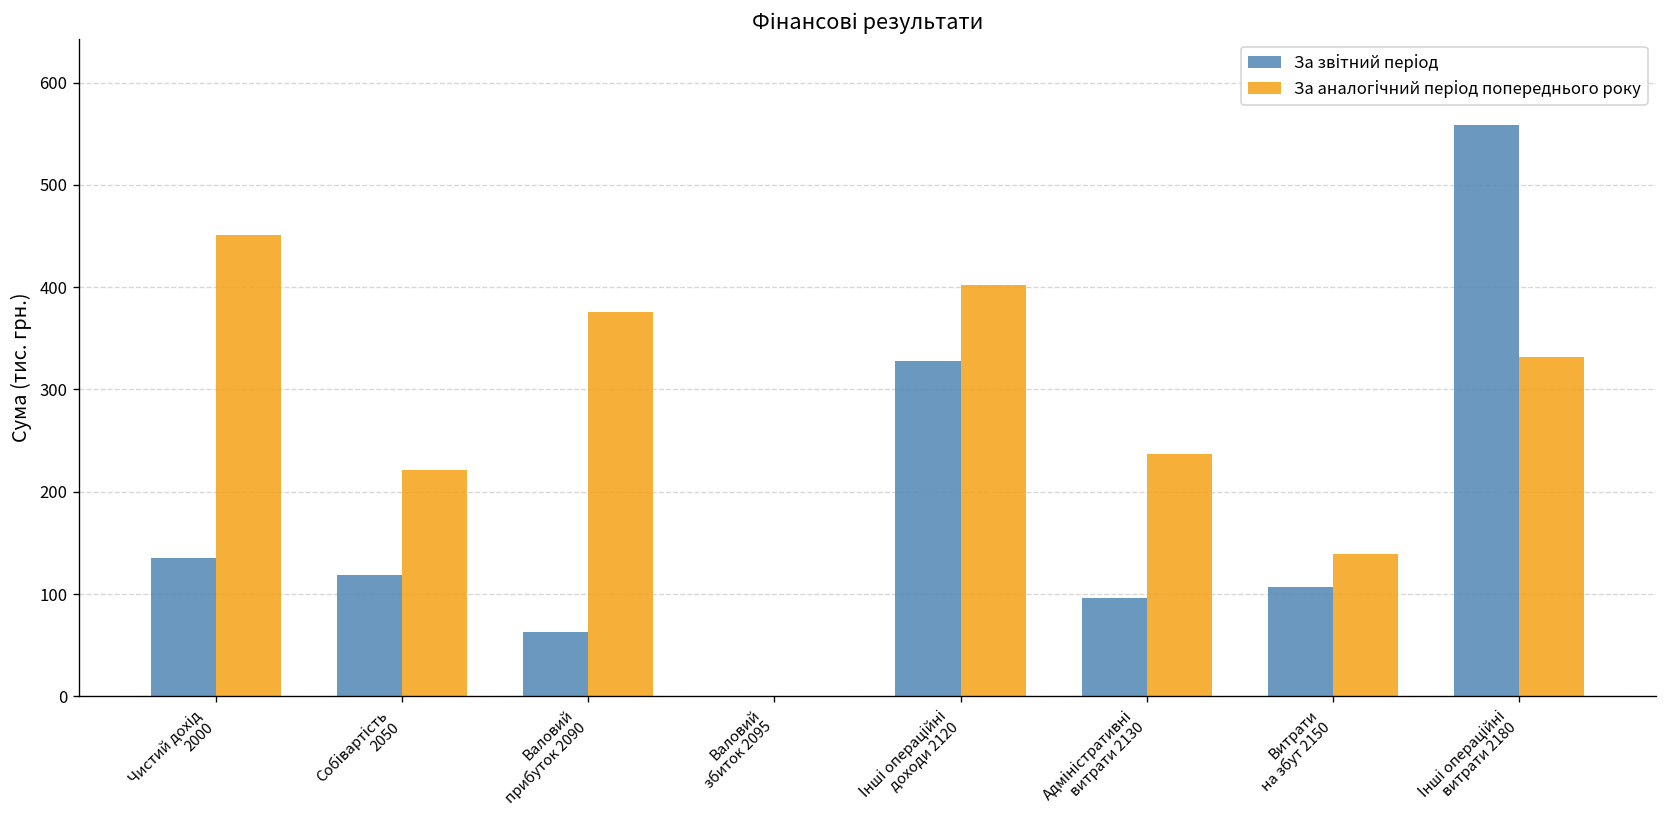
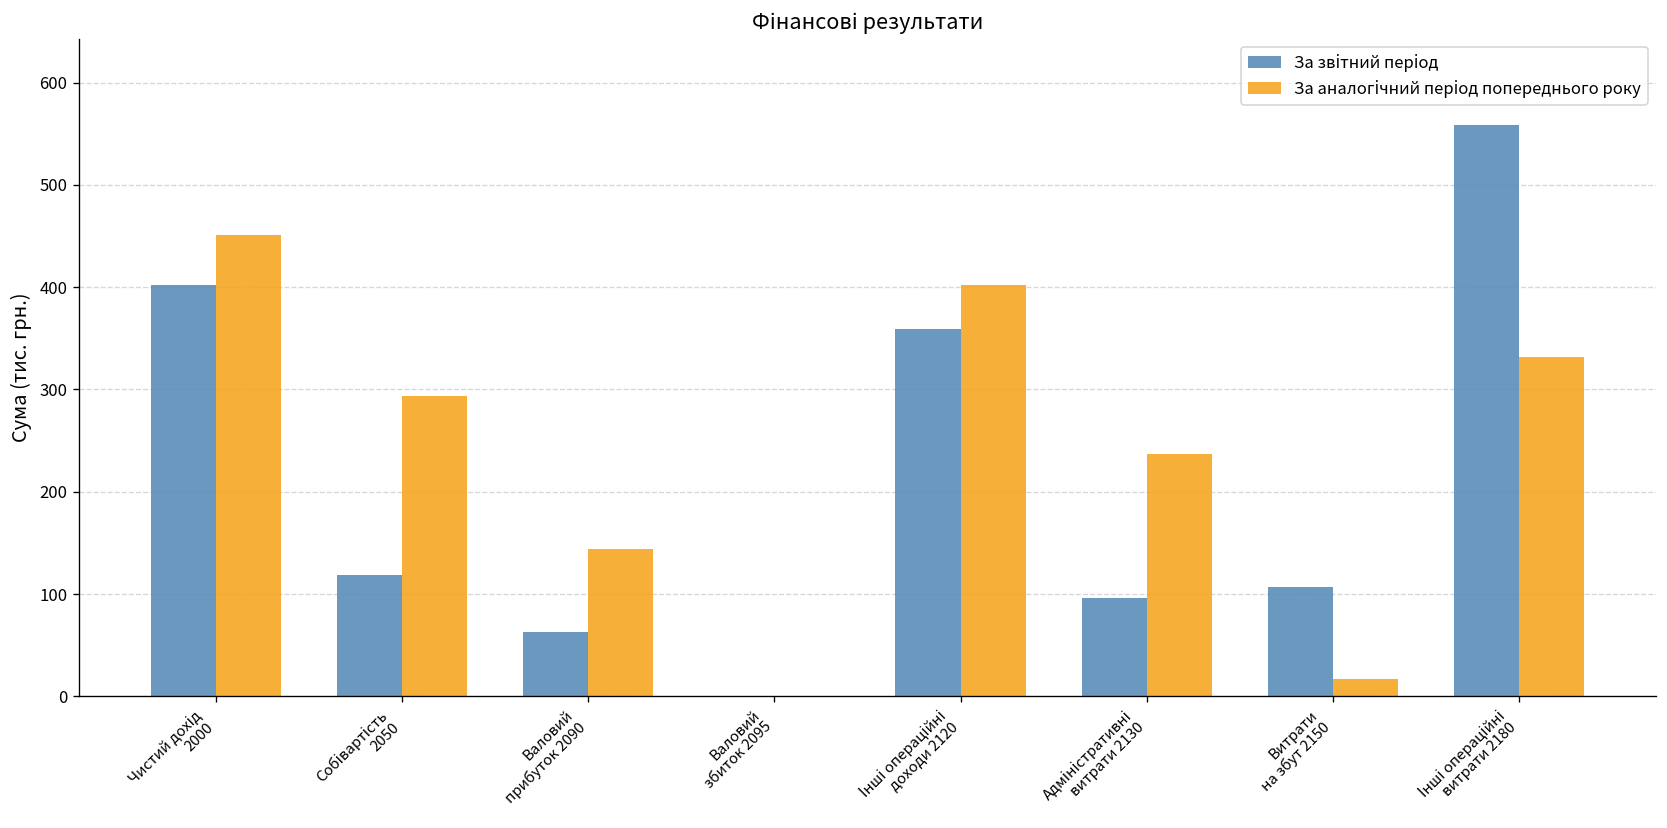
За звітний період, Чистий дохід 2000: 140 -> 400
За аналогічний період попереднього року, Собівартість 2050: 220 -> 290
За аналогічний період попереднього року, Валовий прибуток 2090: 380 -> 140
За звітний період, Інші операційні доходи 2120: 330 -> 360
За аналогічний період попереднього року, Витрати на збут 2150: 140 -> 20
